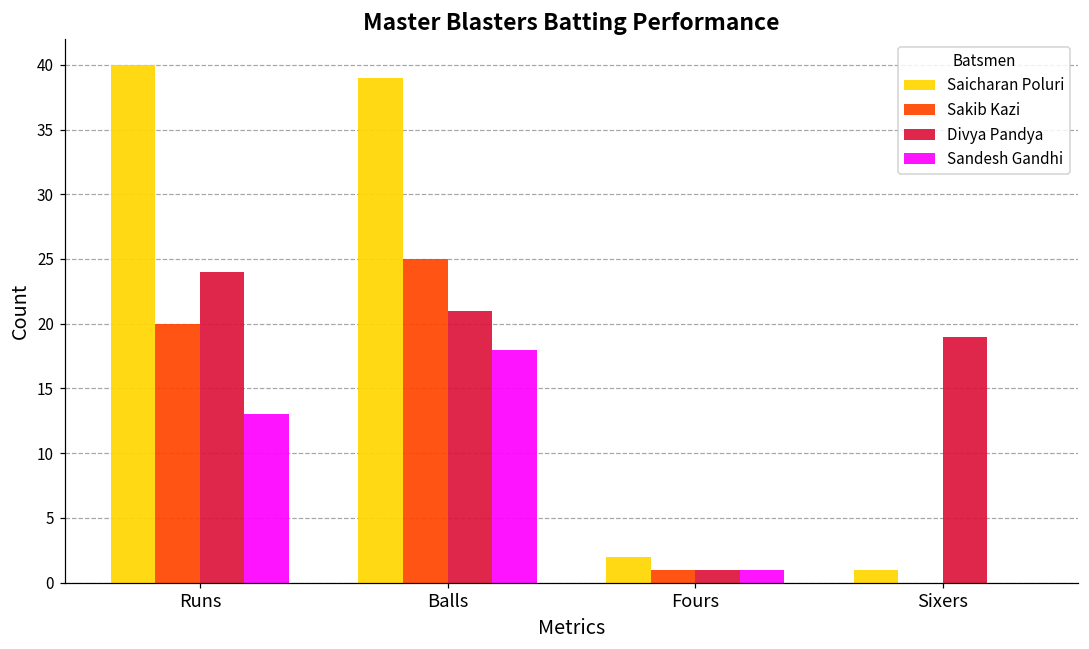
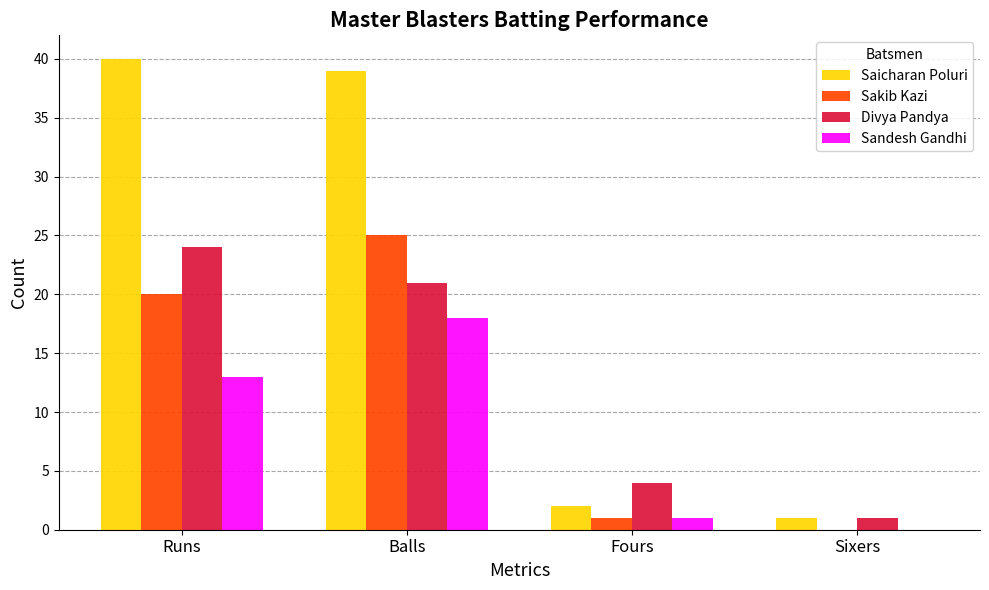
Divya Pandya, Fours: 1 -> 4
Divya Pandya, Sixers: 19 -> 1
